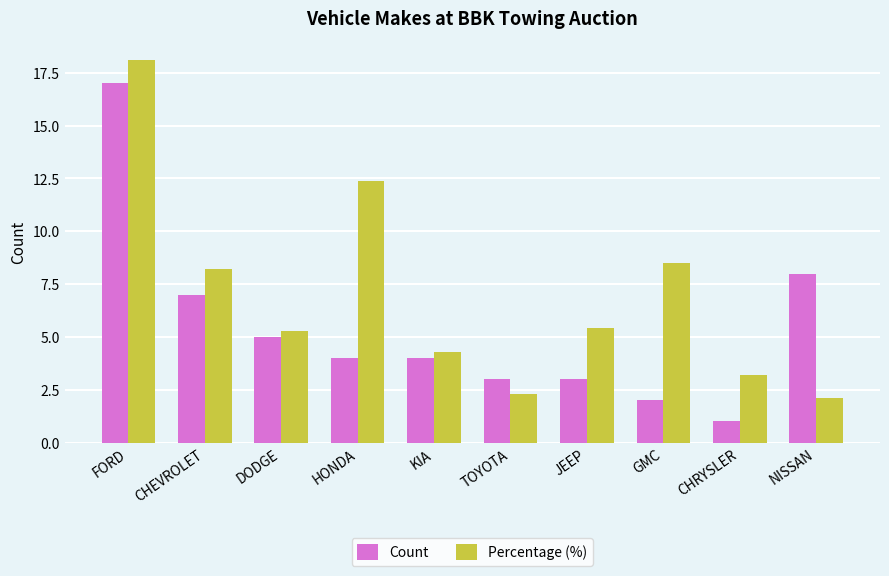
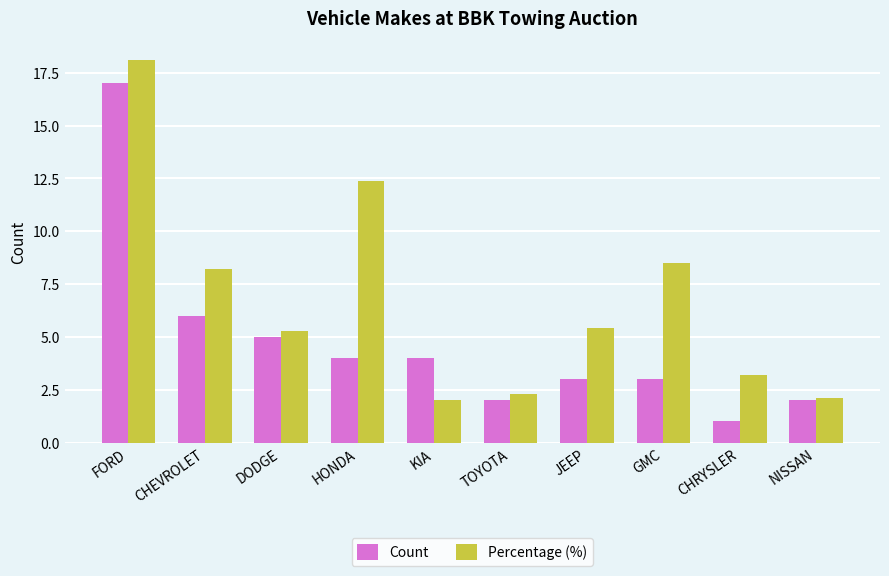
Count, CHEVROLET: 7 -> 6
Percentage (%), KIA: 4.3 -> 2.0
Count, TOYOTA: 3 -> 2
Count, GMC: 2 -> 3
Count, NISSAN: 8 -> 2
